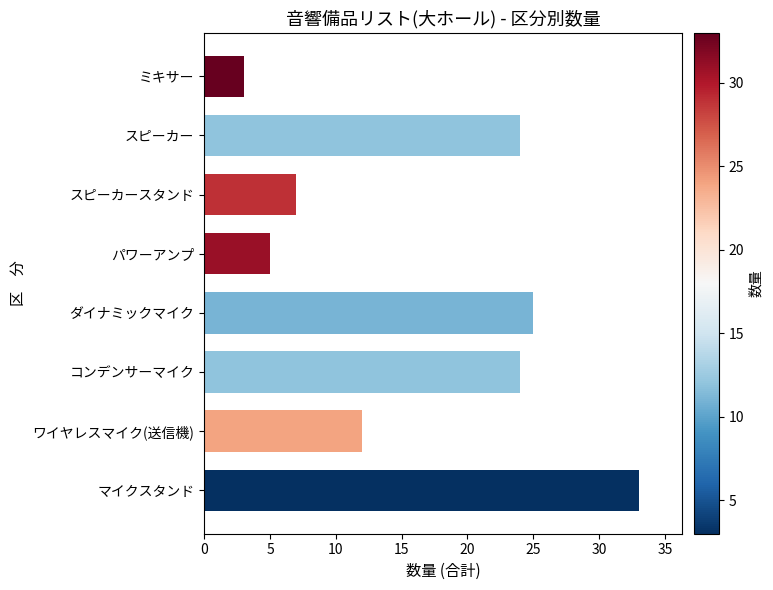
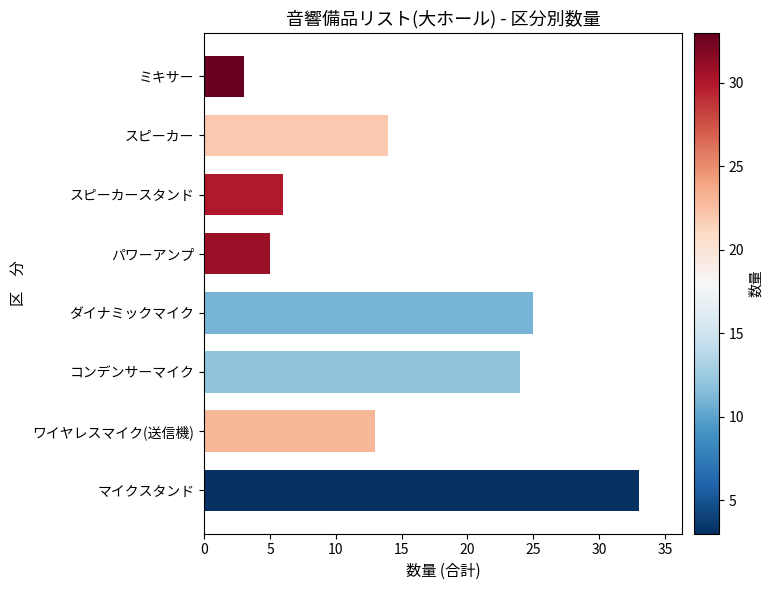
スピーカー: 24 -> 14
スピーカースタンド: 7 -> 6
ワイヤレスマイク(送信機): 12 -> 13
